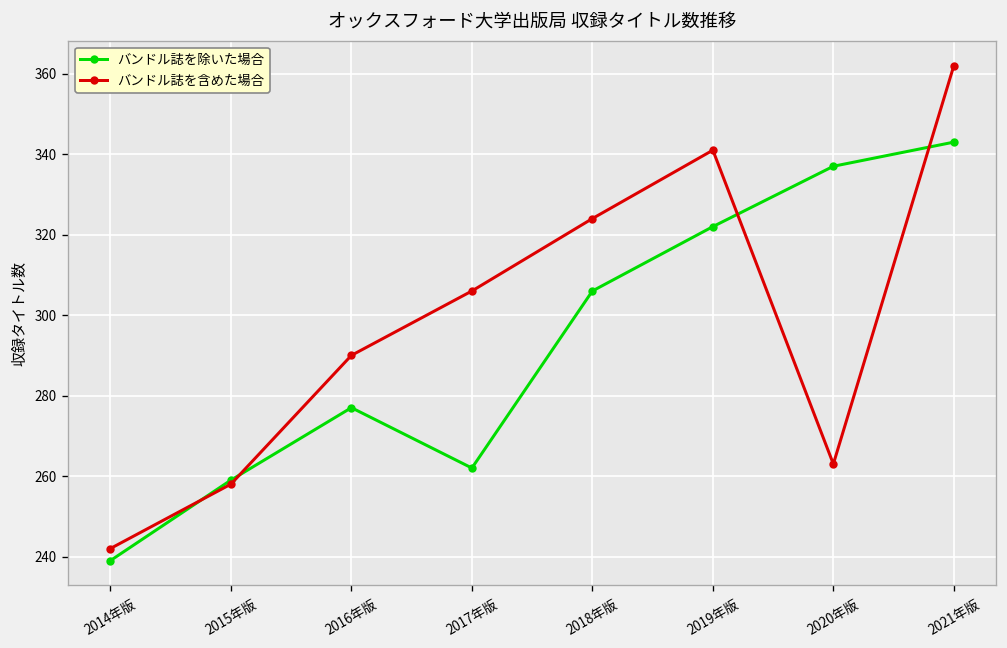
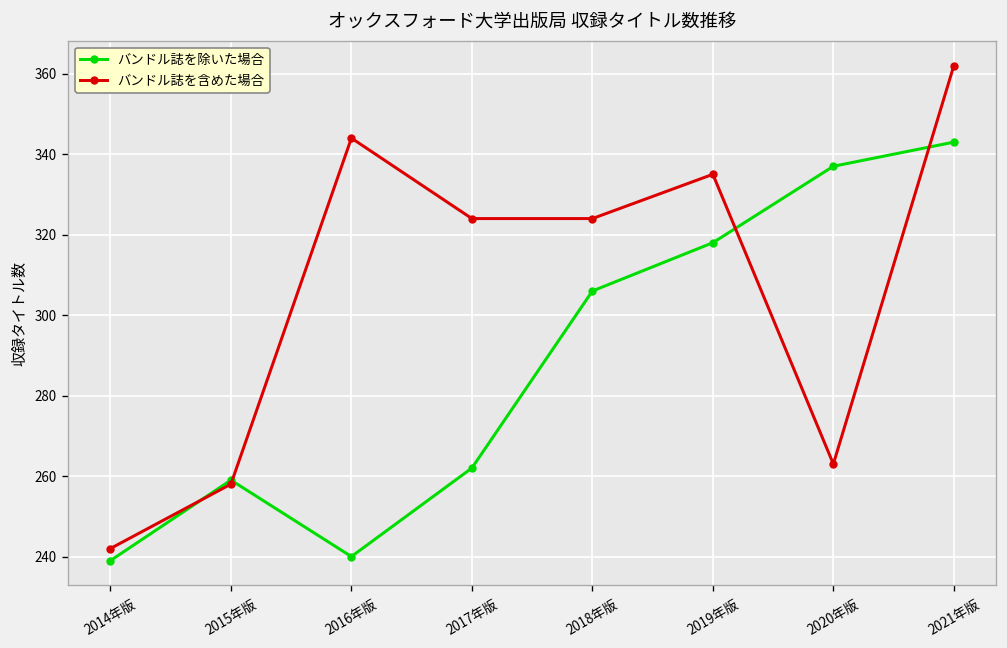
バンドル誌を除いた場合, 2016年版: 277 -> 240
バンドル誌を含めた場合, 2016年版: 290 -> 344
バンドル誌を含めた場合, 2017年版: 306 -> 324
バンドル誌を除いた場合, 2019年版: 322 -> 318
バンドル誌を含めた場合, 2019年版: 341 -> 335
